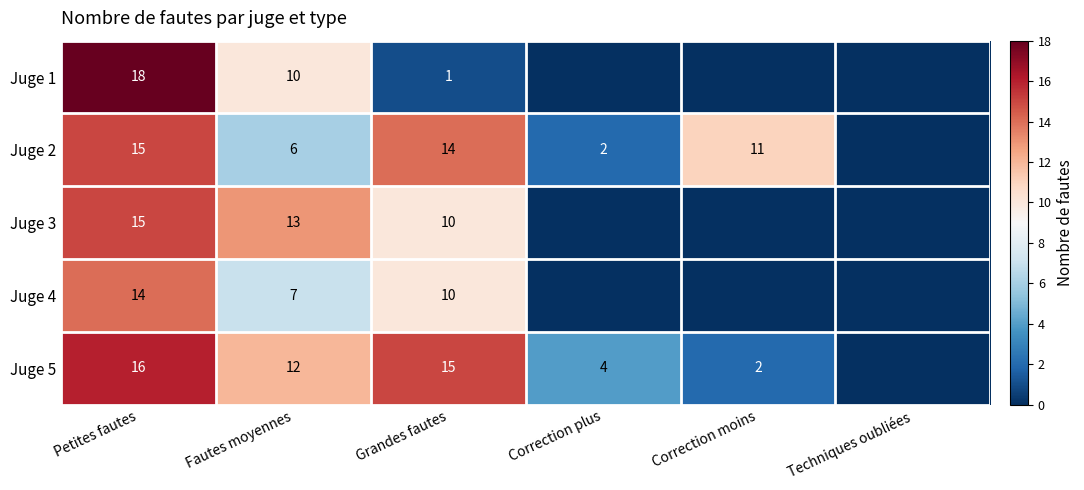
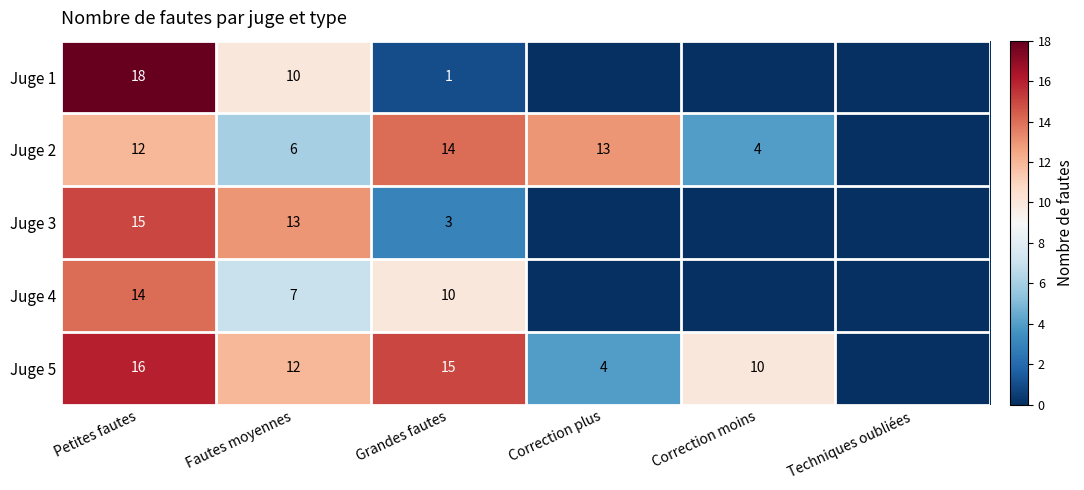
Juge 2, Petites fautes: 15 -> 12
Juge 2, Correction plus: 2 -> 13
Juge 2, Correction moins: 11 -> 4
Juge 3, Grandes fautes: 10 -> 3
Juge 5, Correction moins: 2 -> 10
